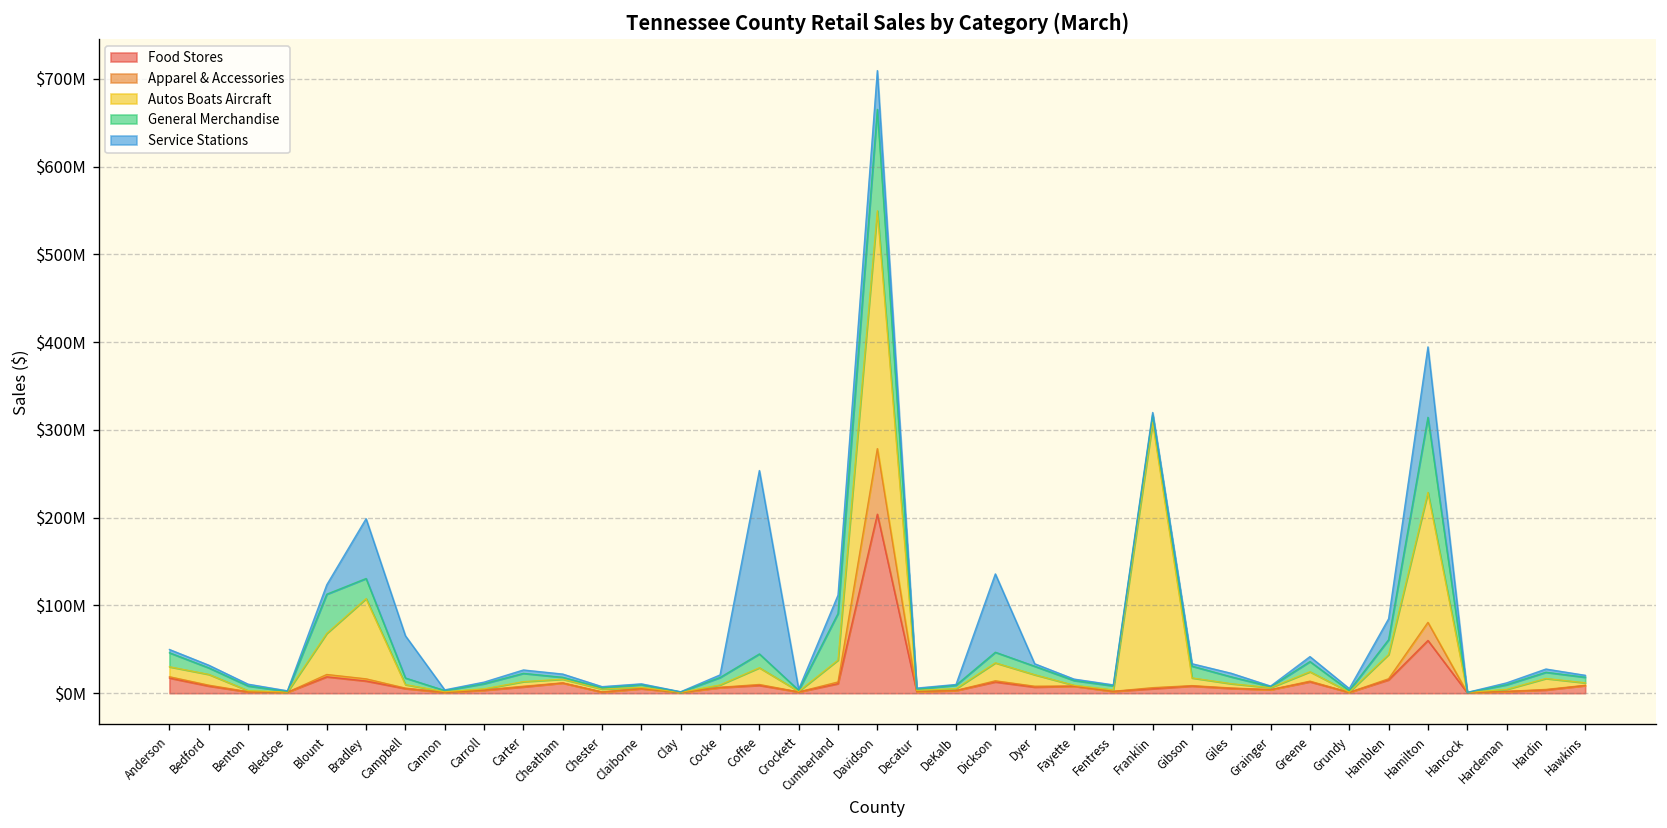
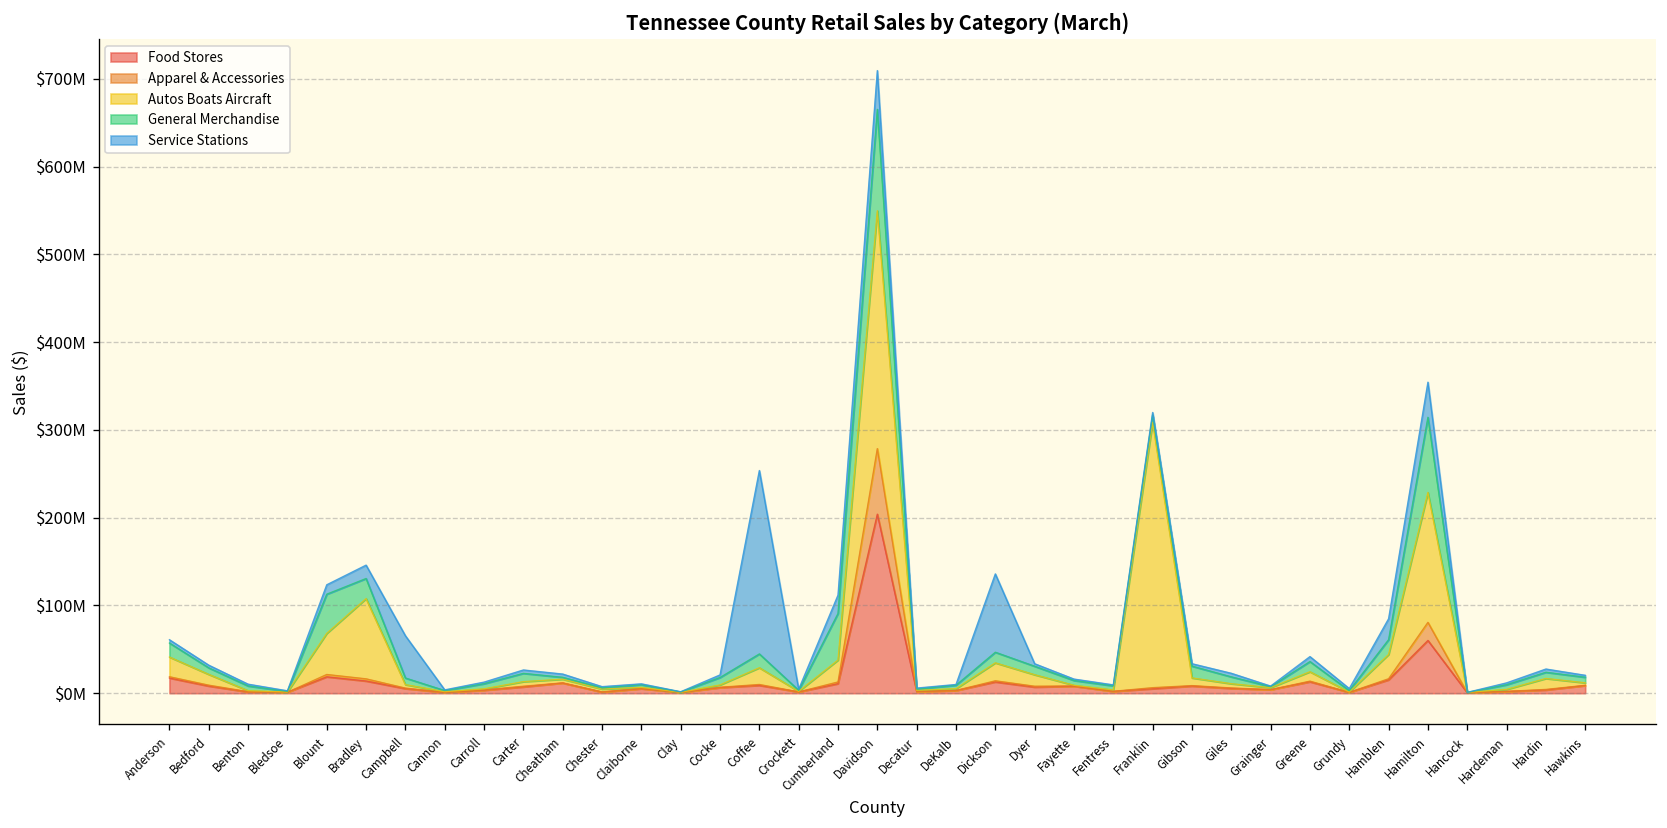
Autos Boats Aircraft, Anderson: $10000000 -> $20000000
Service Stations, Bradley: $70000000 -> $20000000
Service Stations, Hamilton: $80000000 -> $40000000
